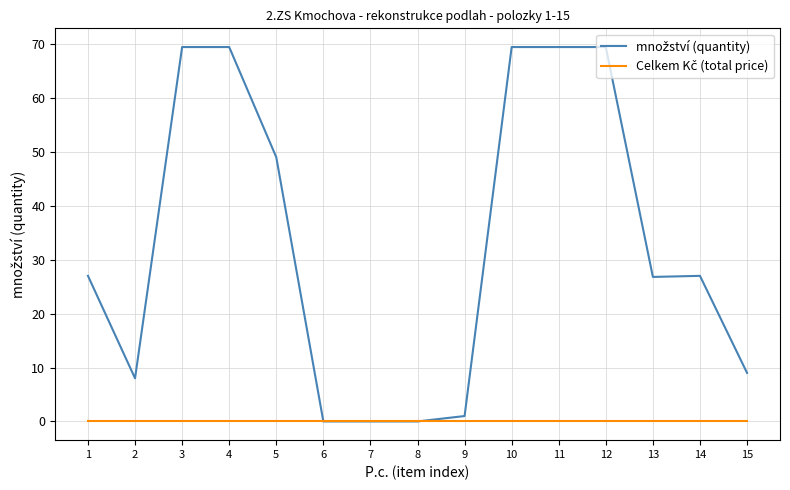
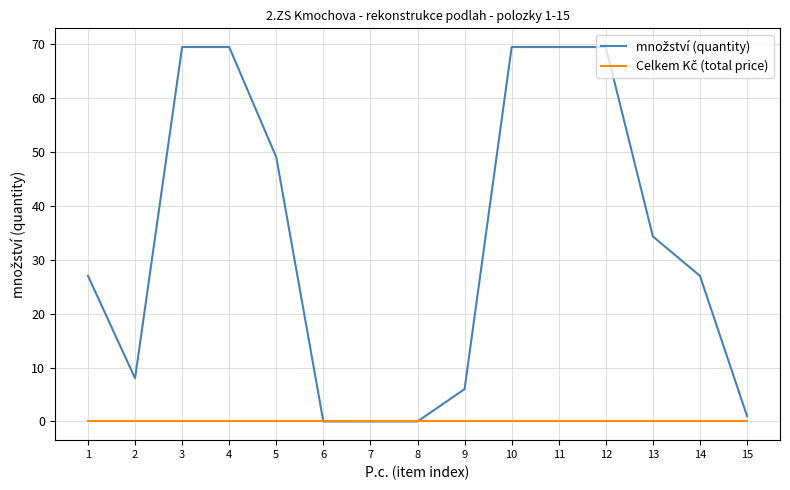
množství (quantity), 9: 1 -> 6
množství (quantity), 13: 27 -> 34
množství (quantity), 15: 9 -> 1
